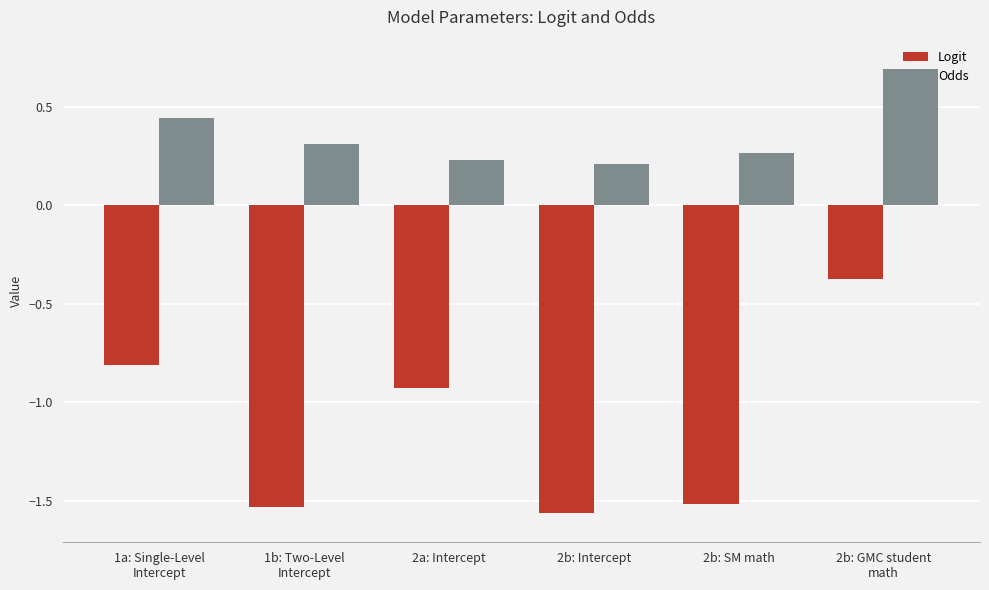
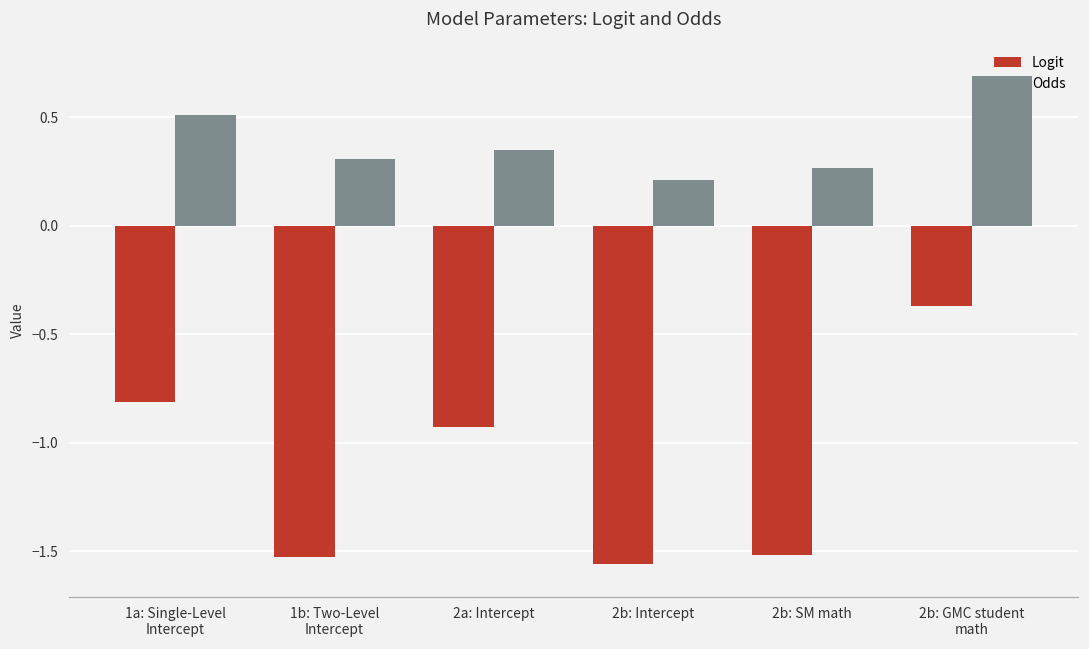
Odds, 1a: Single-Level Intercept: 0.44 -> 0.51
Odds, 2a: Intercept: 0.23 -> 0.35
